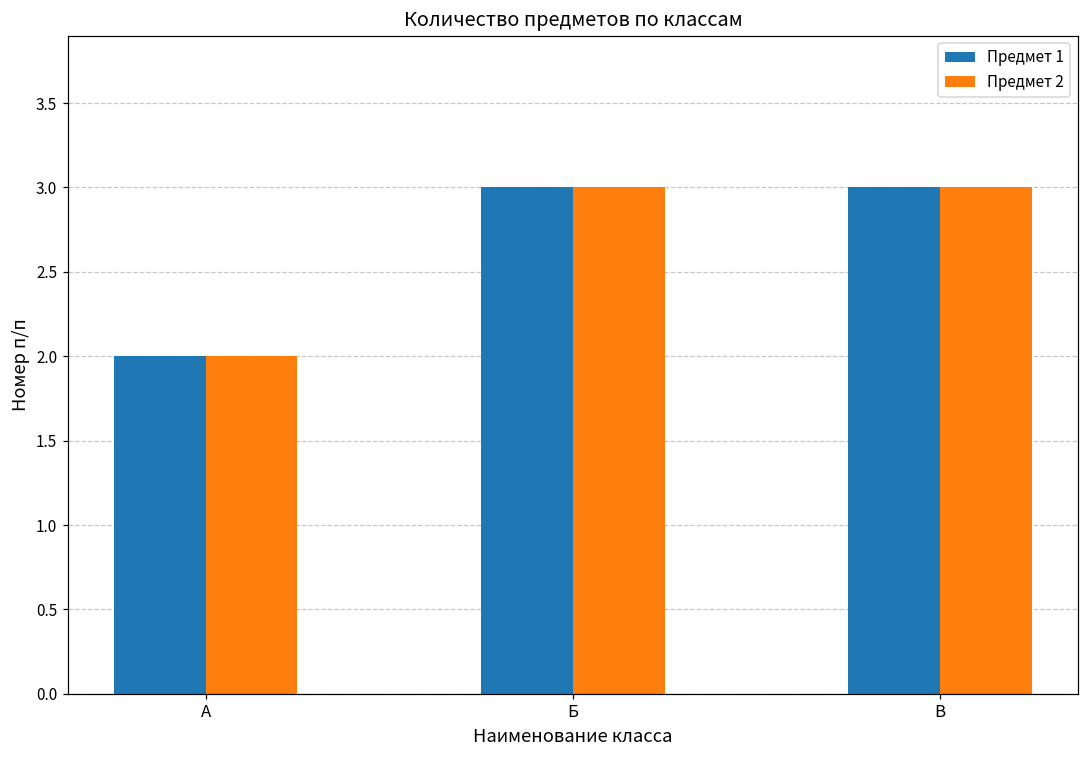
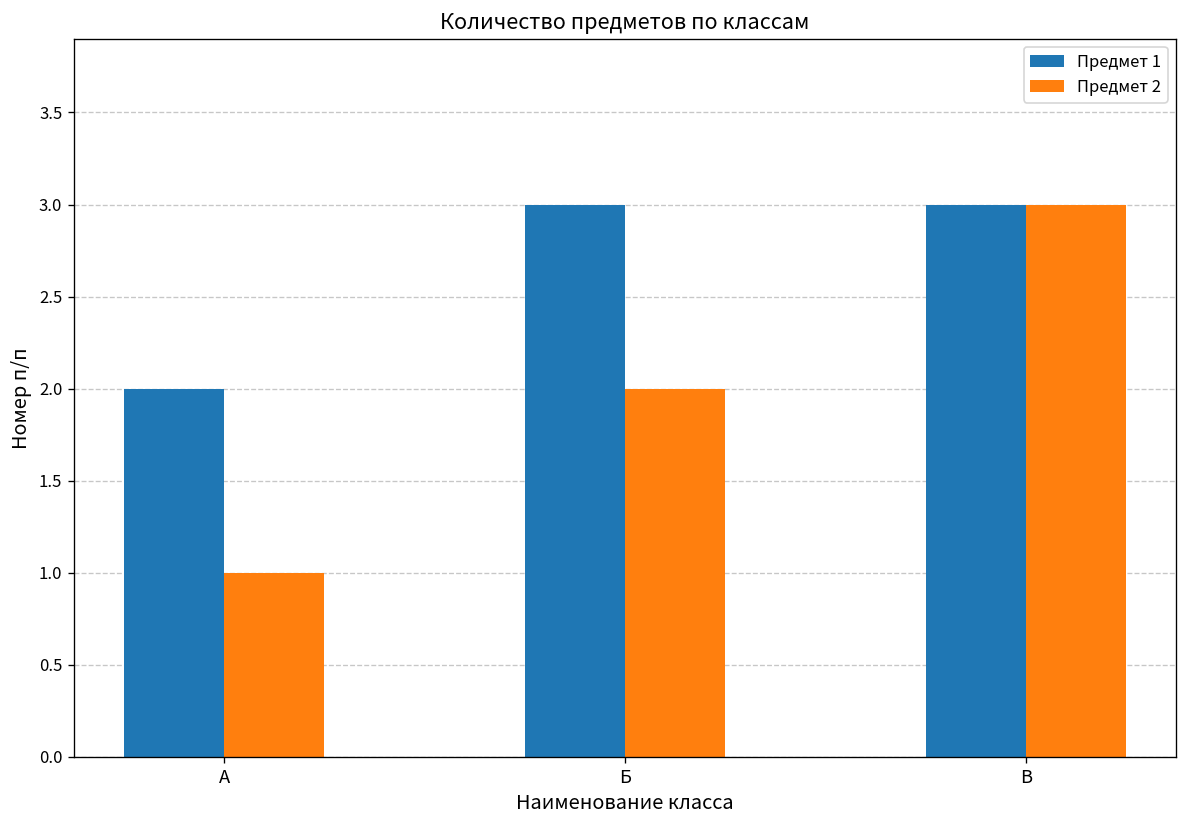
Предмет 2, А: 2 -> 1
Предмет 2, Б: 3 -> 2
